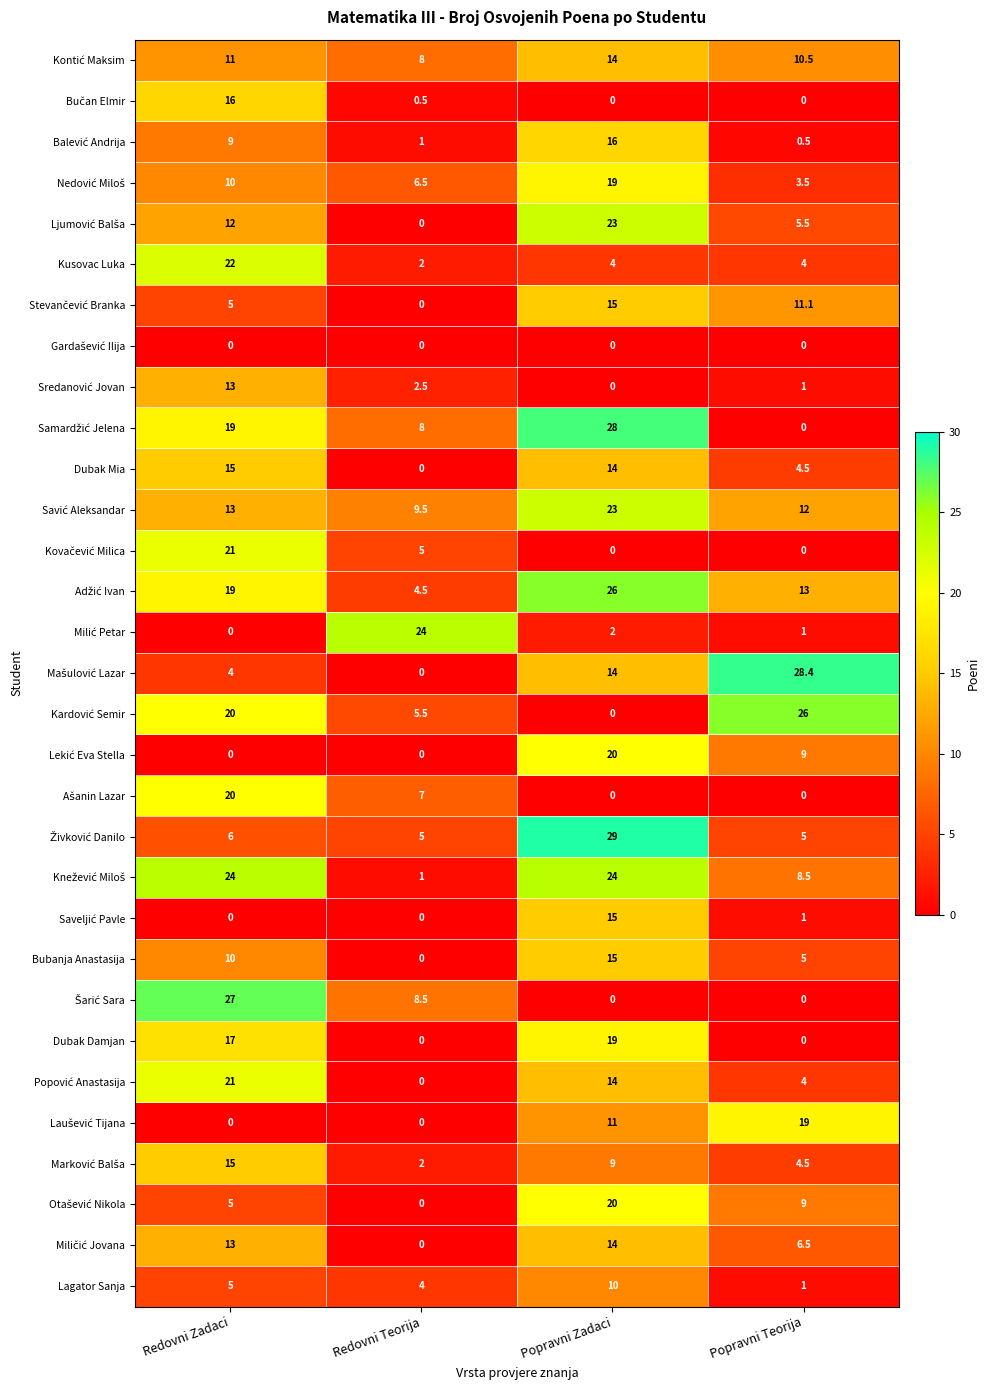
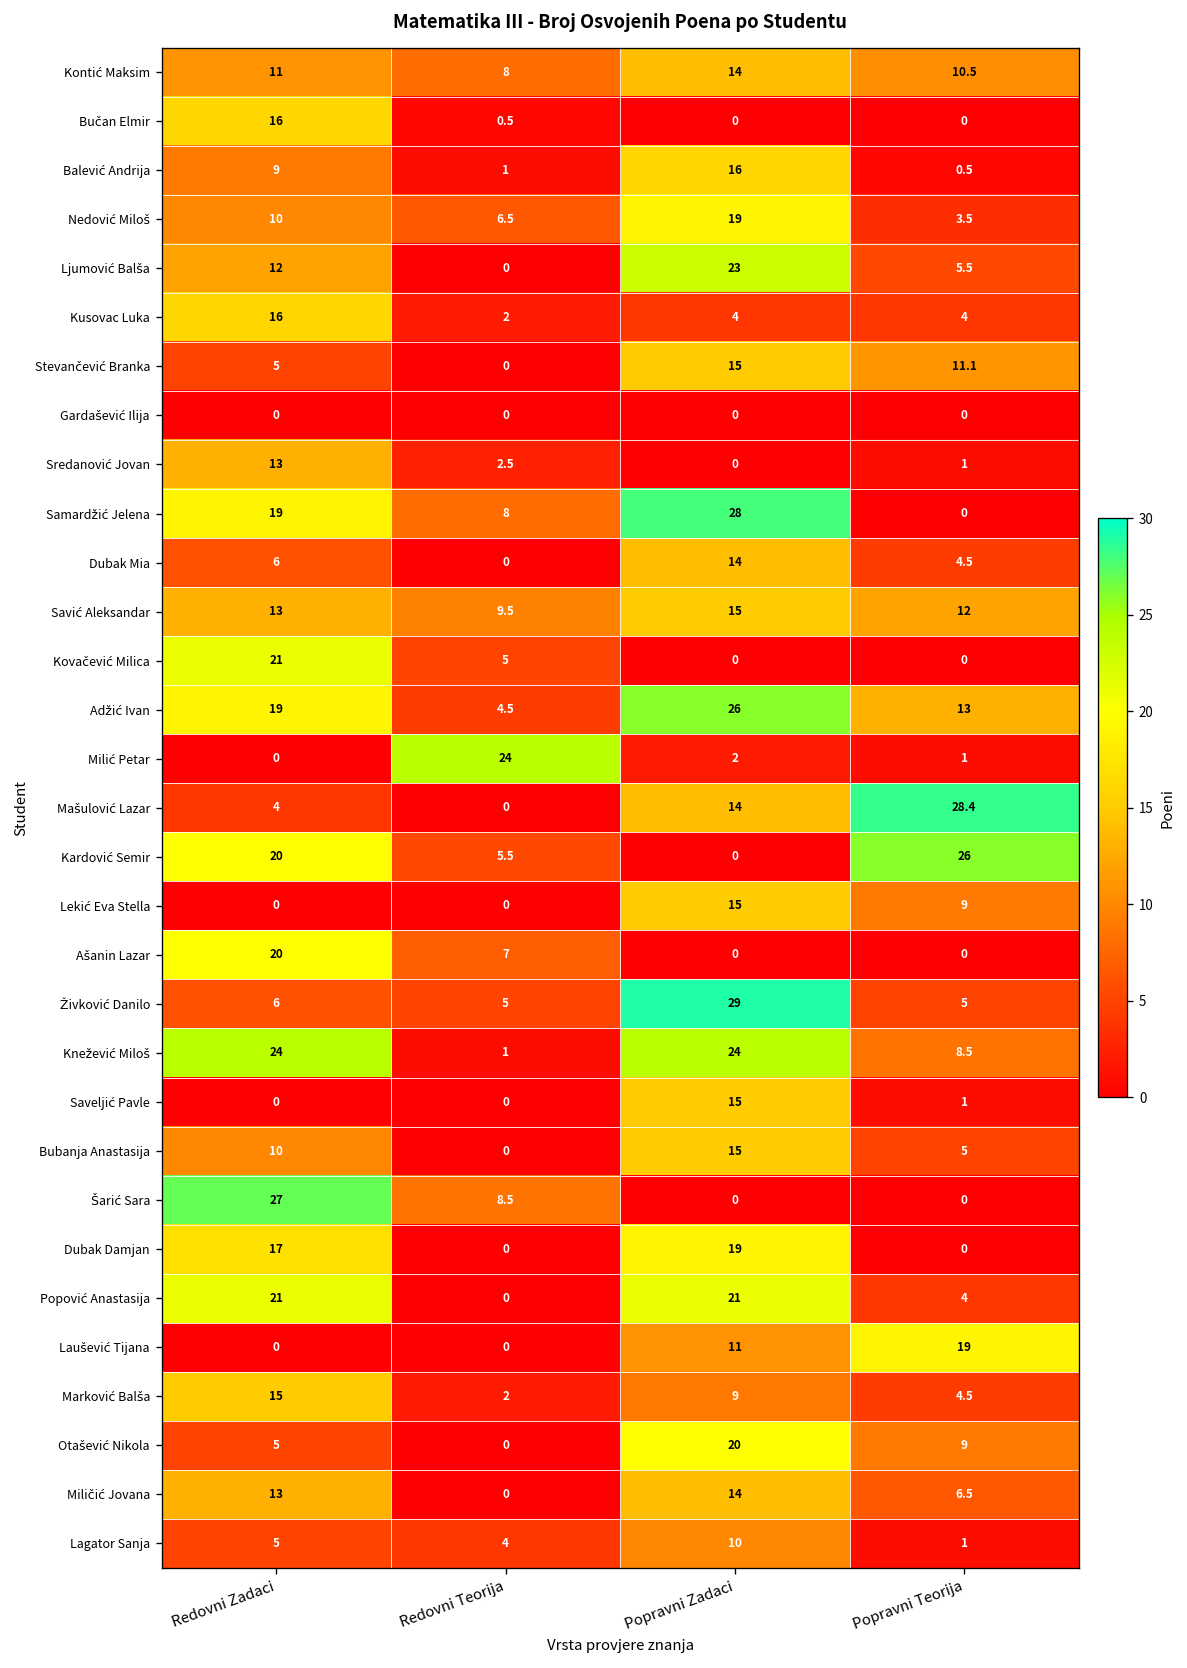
Kusovac Luka, Redovni Zadaci: 22 -> 16
Dubak Mia, Redovni Zadaci: 15 -> 6
Savić Aleksandar, Popravni Zadaci: 23 -> 15
Lekić Eva Stella, Popravni Zadaci: 20 -> 15
Popović Anastasija, Popravni Zadaci: 14 -> 21
